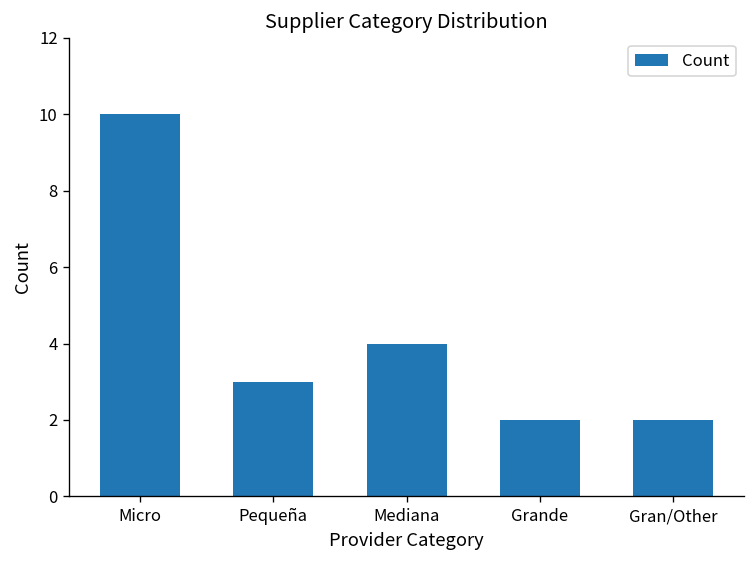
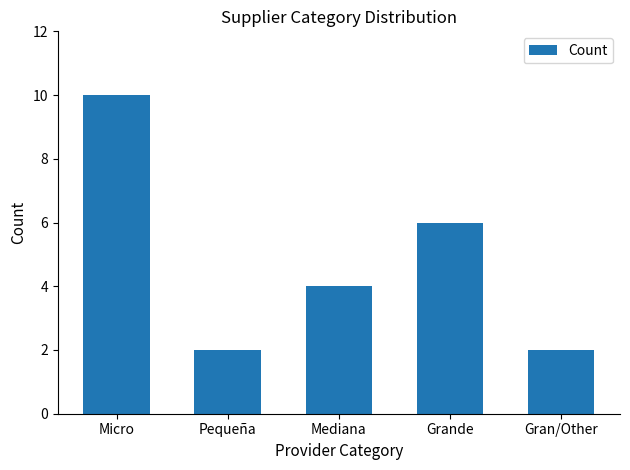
Pequeña: 3 -> 2
Grande: 2 -> 6
